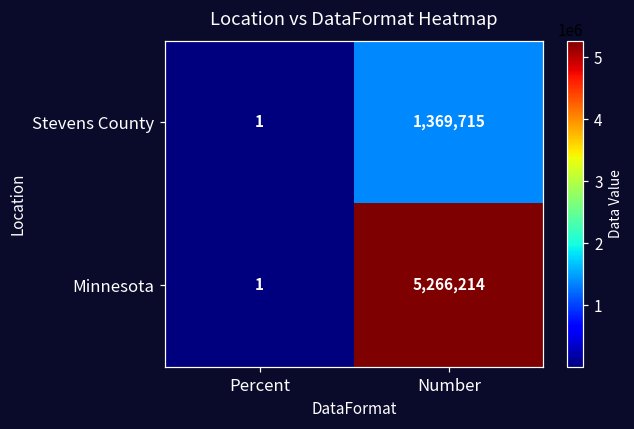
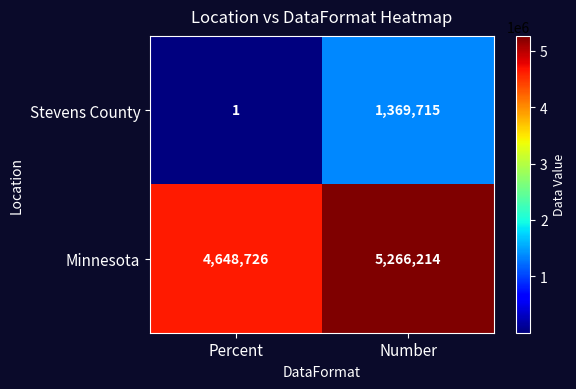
Minnesota, Percent: 1 -> 4,648,726
